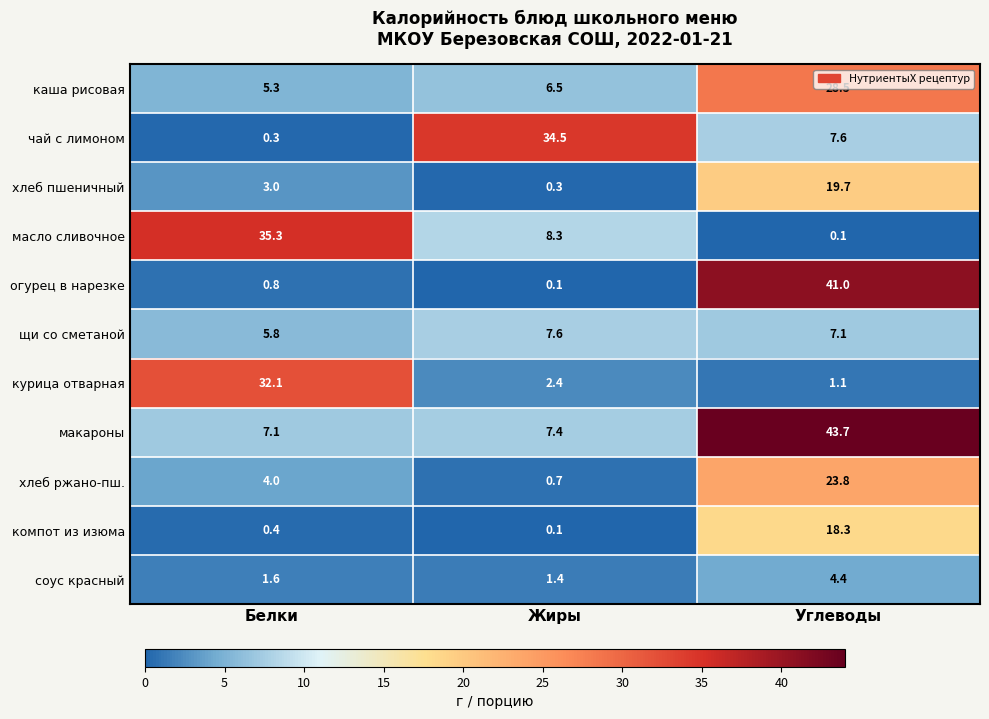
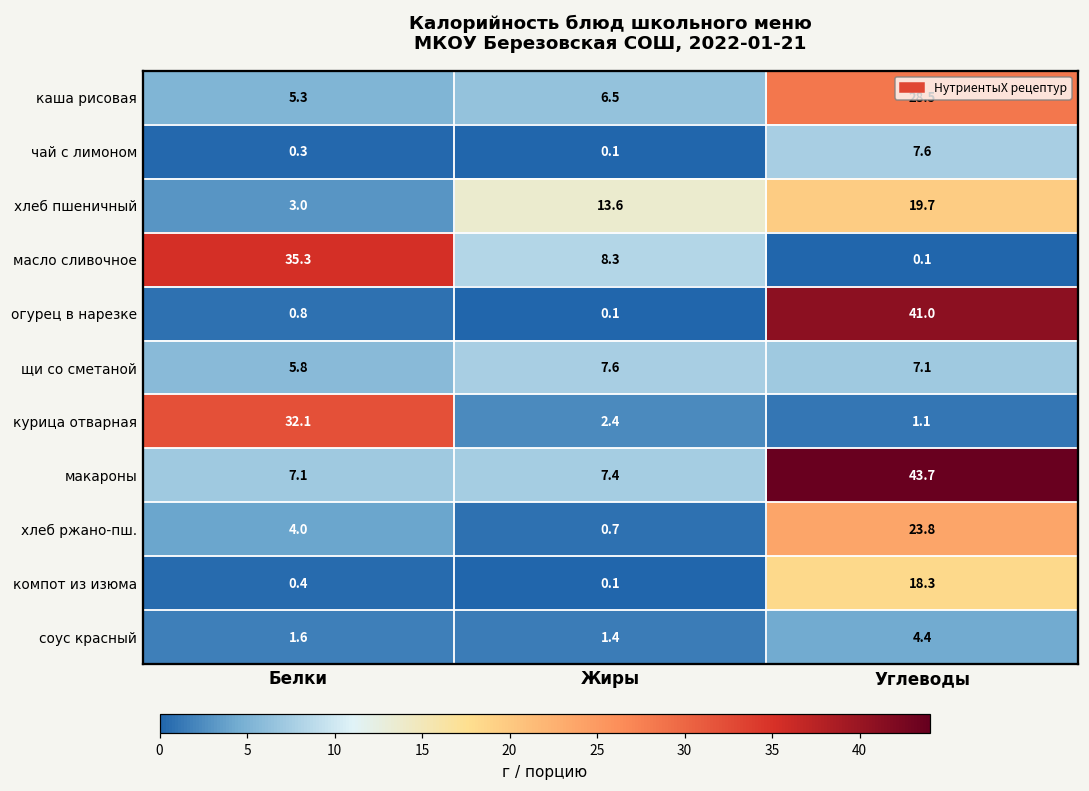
чай с лимоном, Жиры: 34.5 -> 0.1
хлеб пшеничный, Жиры: 0.3 -> 13.6
